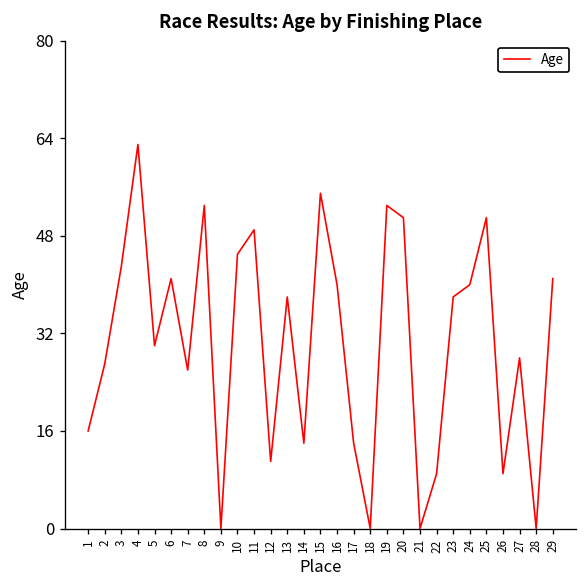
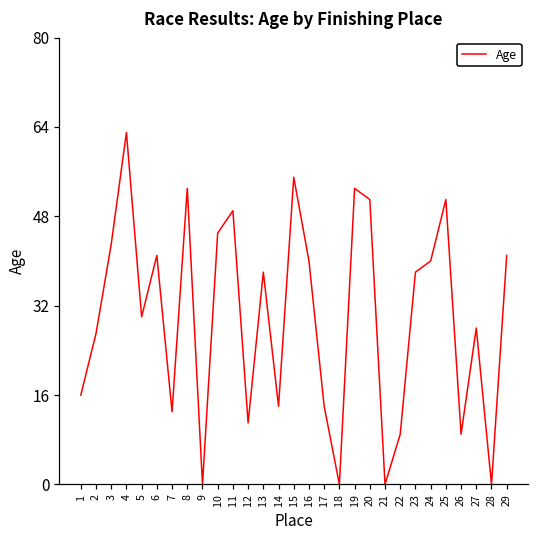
7: 26 -> 13
